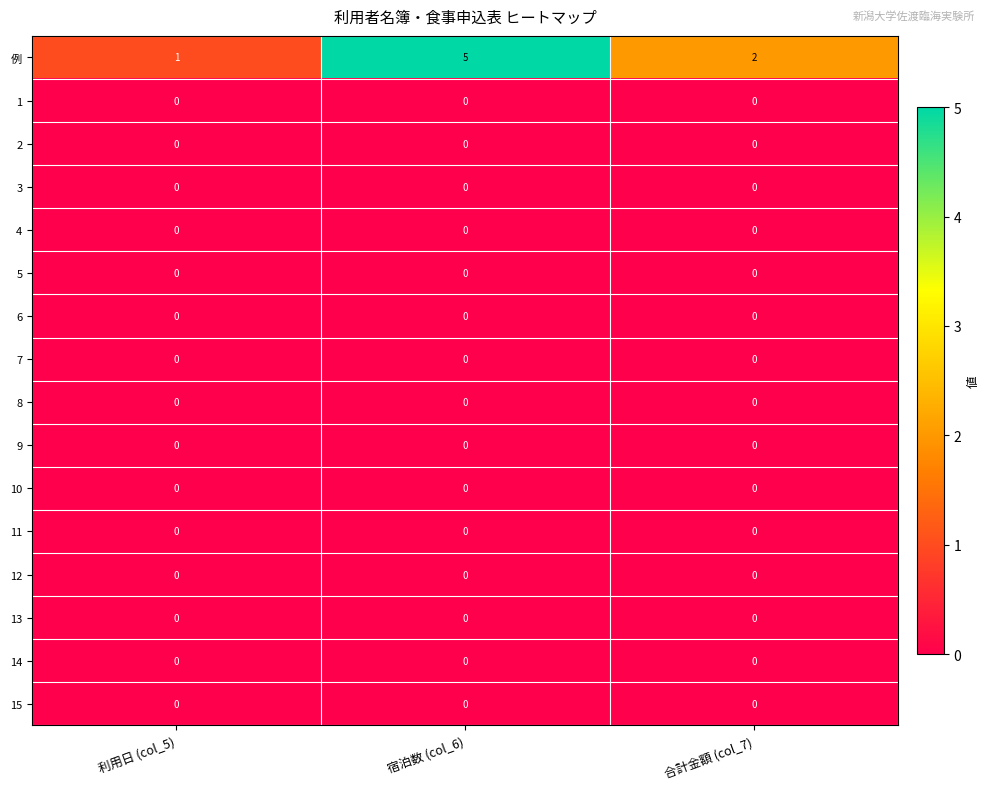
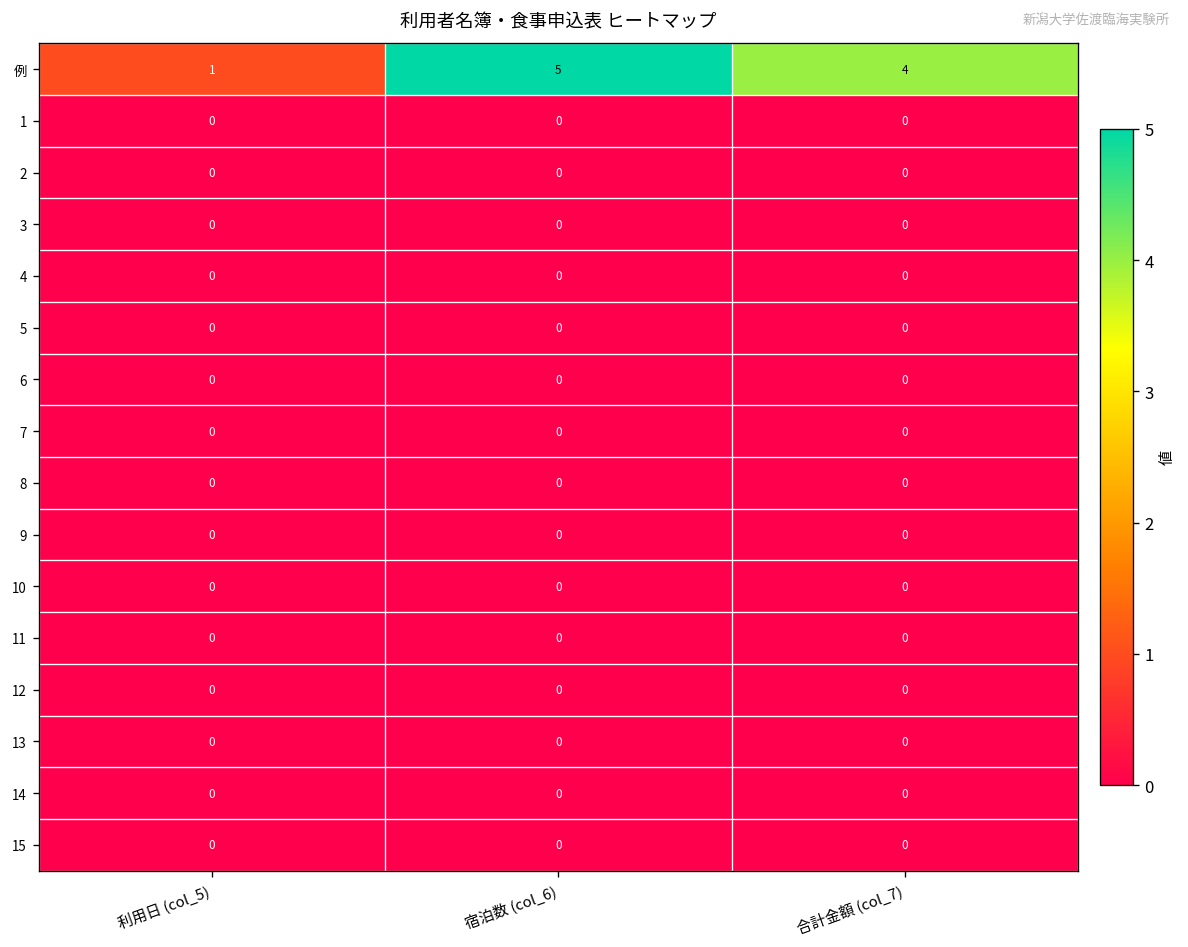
例, 合計金額 (col_7): 2 -> 4
